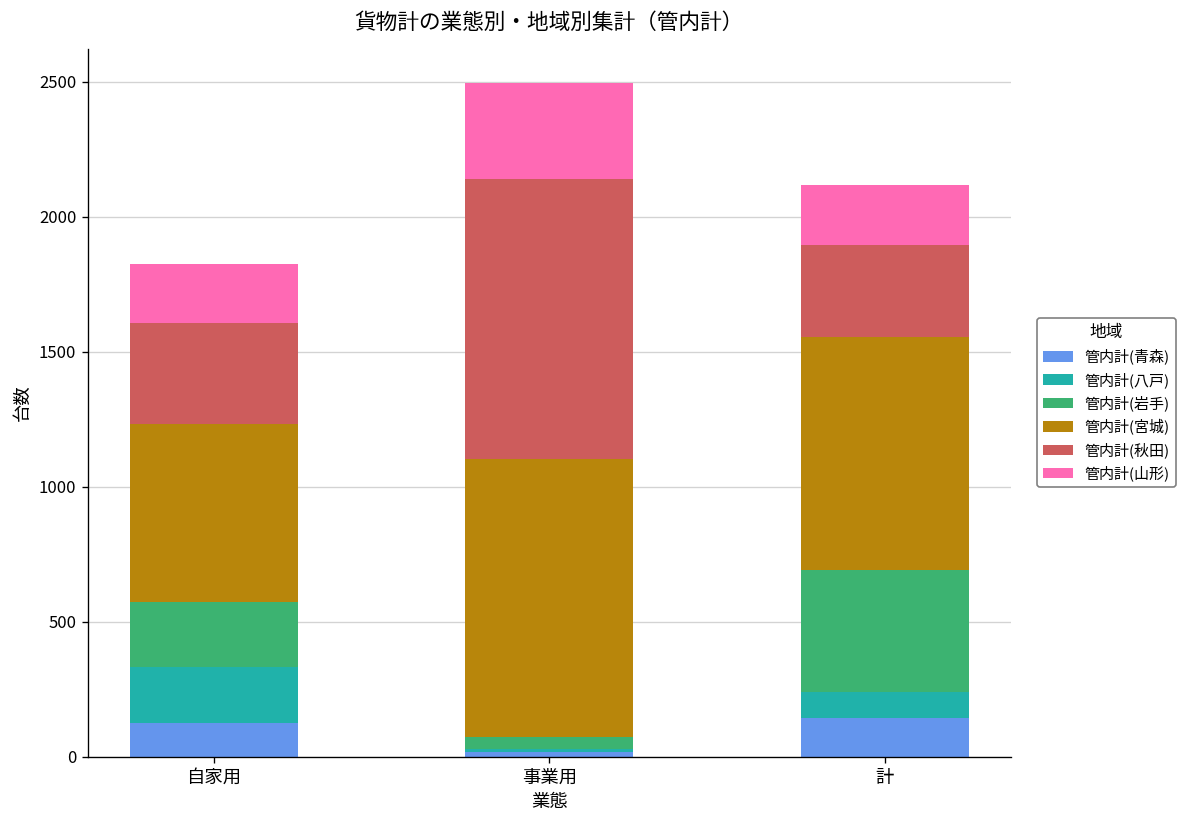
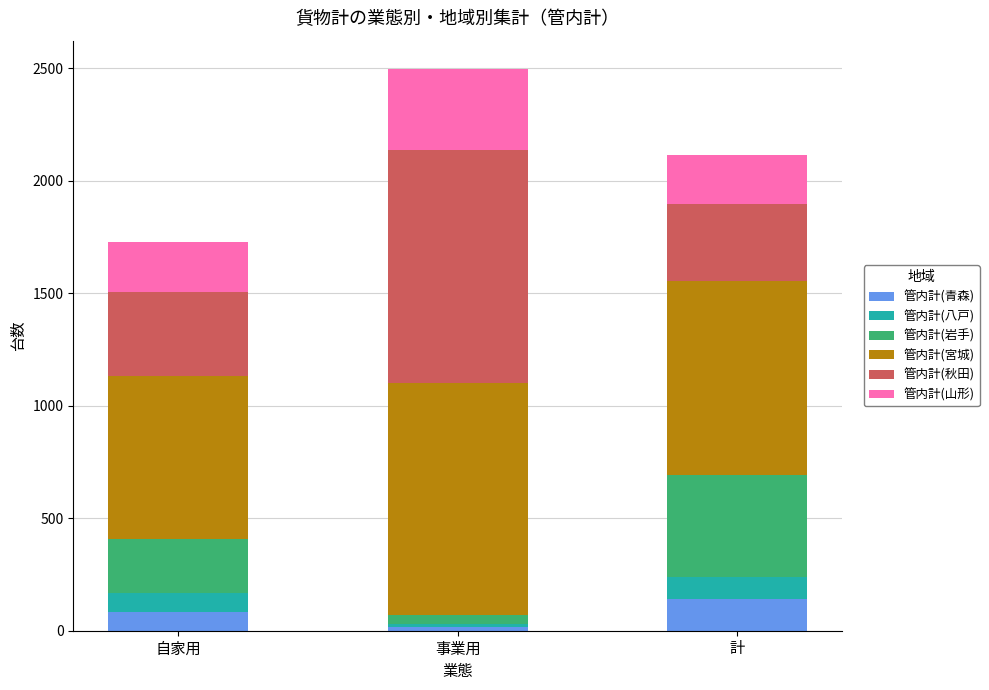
管内計(青森), 自家用: 130 -> 80
管内計(八戸), 自家用: 210 -> 90
管内計(宮城), 自家用: 660 -> 720
